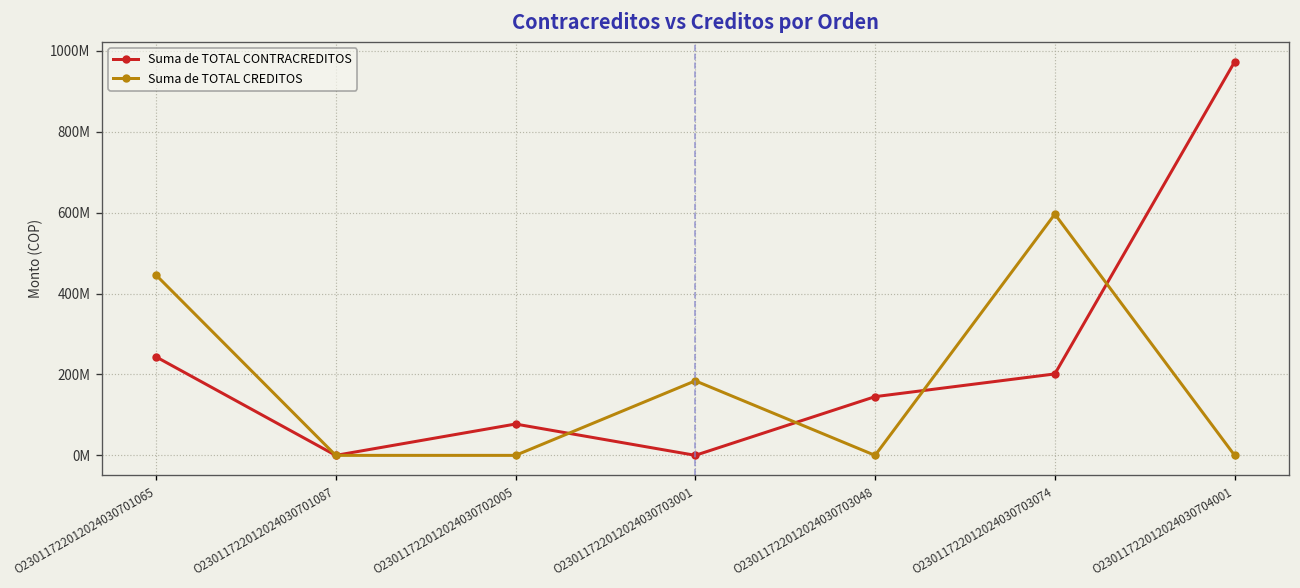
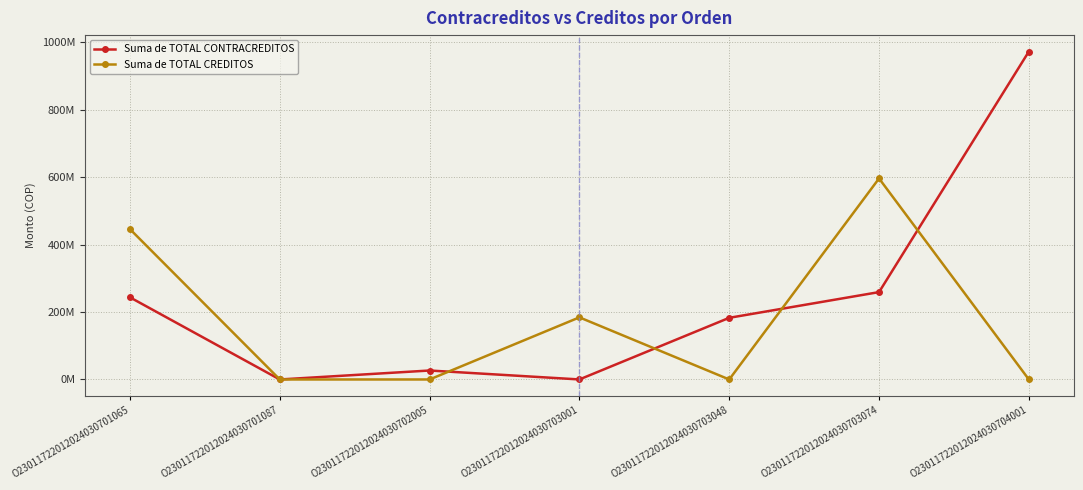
Suma de TOTAL CONTRACREDITOS, O23011722012024030702005: 80000000 -> 30000000
Suma de TOTAL CONTRACREDITOS, O23011722012024030703048: 150000000 -> 180000000
Suma de TOTAL CONTRACREDITOS, O23011722012024030703074: 200000000 -> 260000000
